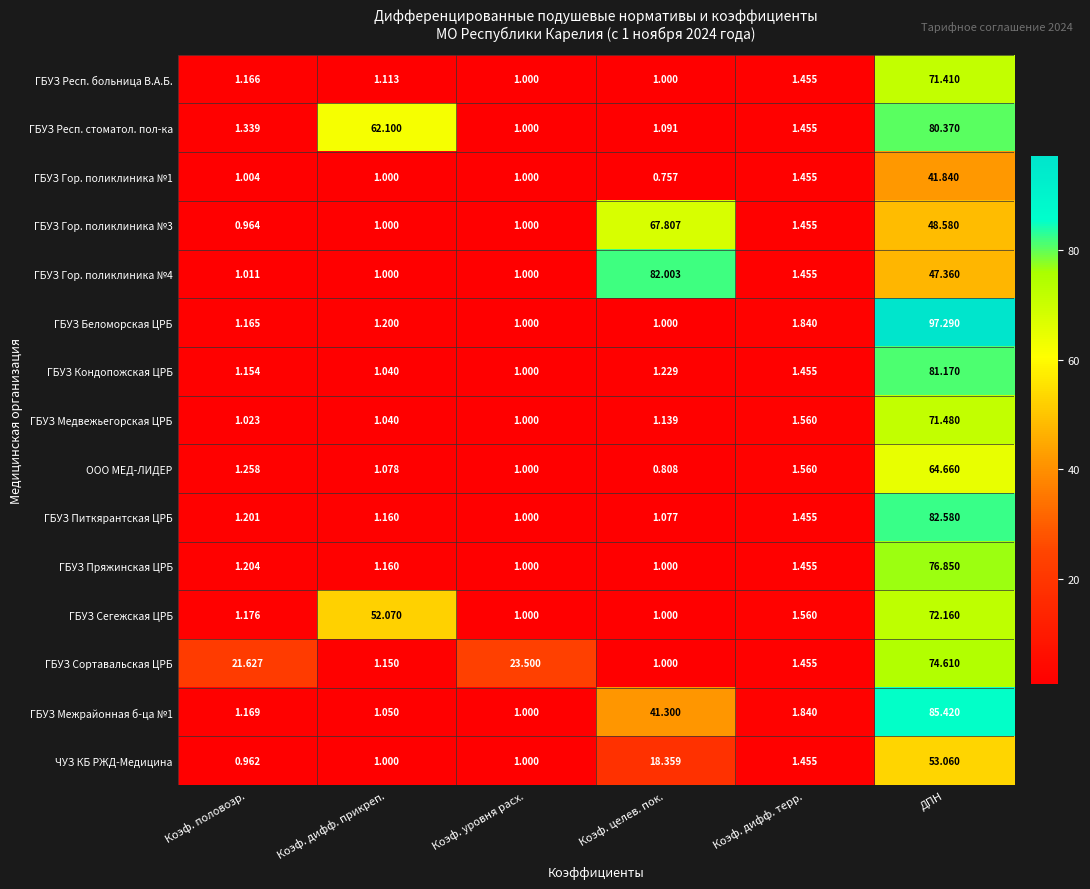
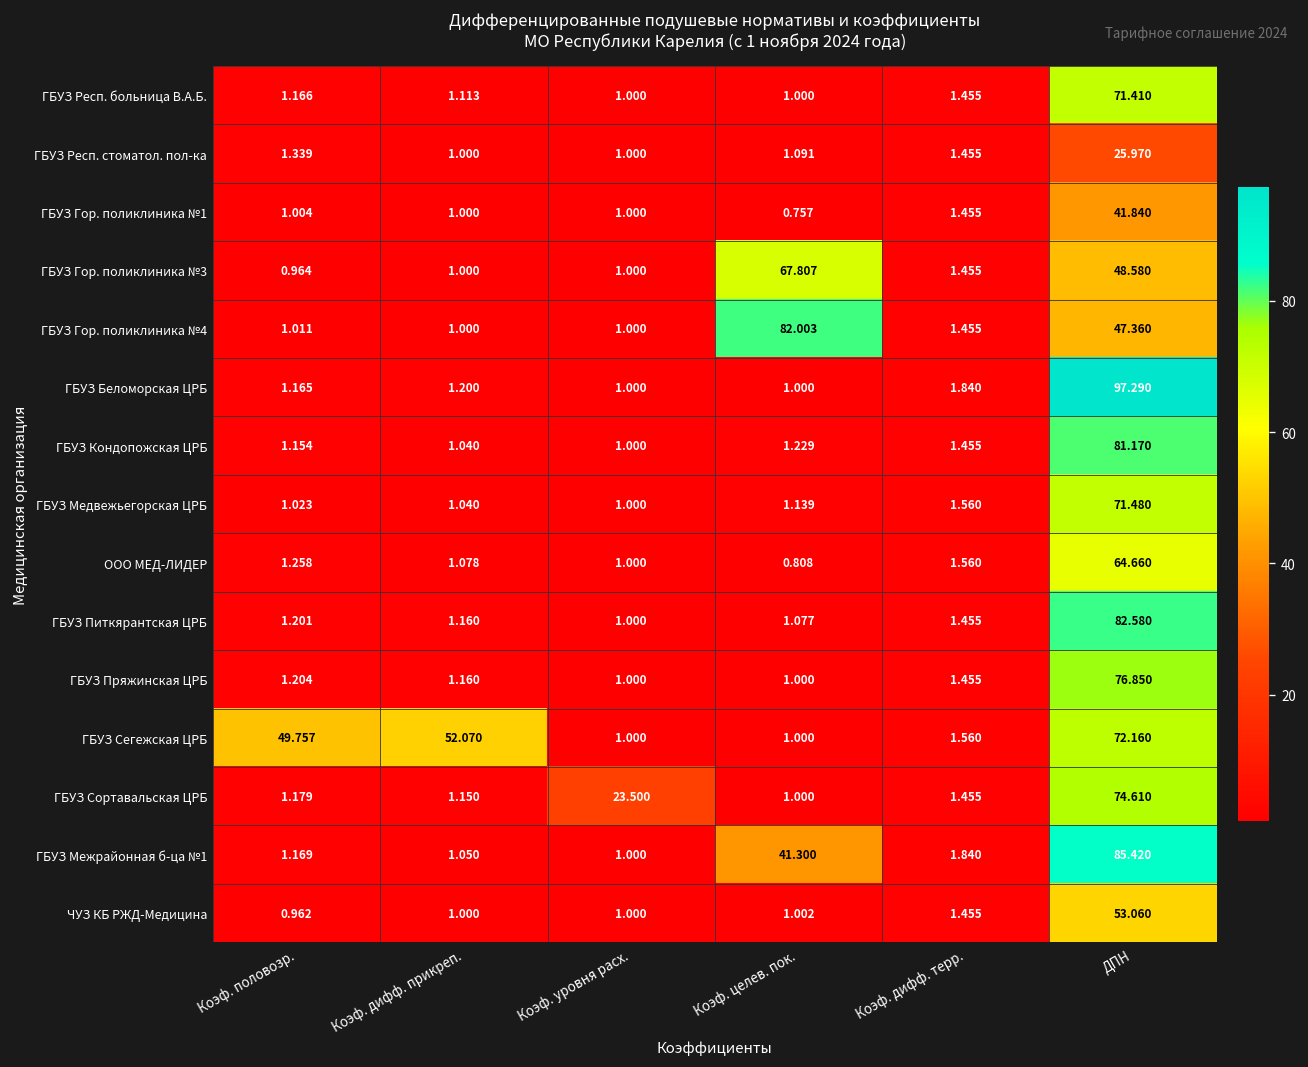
ГБУЗ Респ. стоматол. пол-ка, Коэф. дифф. прикреп.: 62.100 -> 1.000
ГБУЗ Респ. стоматол. пол-ка, ДПН: 80.370 -> 25.970
ГБУЗ Сегежская ЦРБ, Коэф. половозр.: 1.176 -> 49.757
ГБУЗ Сортавальская ЦРБ, Коэф. половозр.: 21.627 -> 1.179
ЧУЗ КБ РЖД-Медицина, Коэф. целев. пок.: 18.359 -> 1.002
